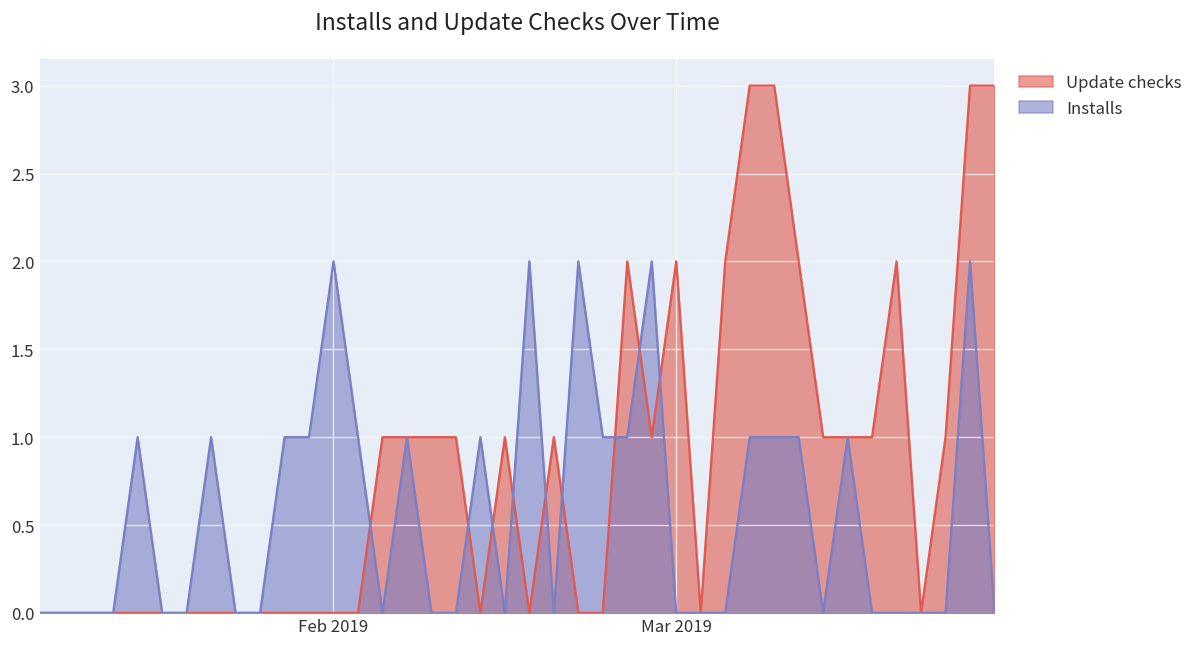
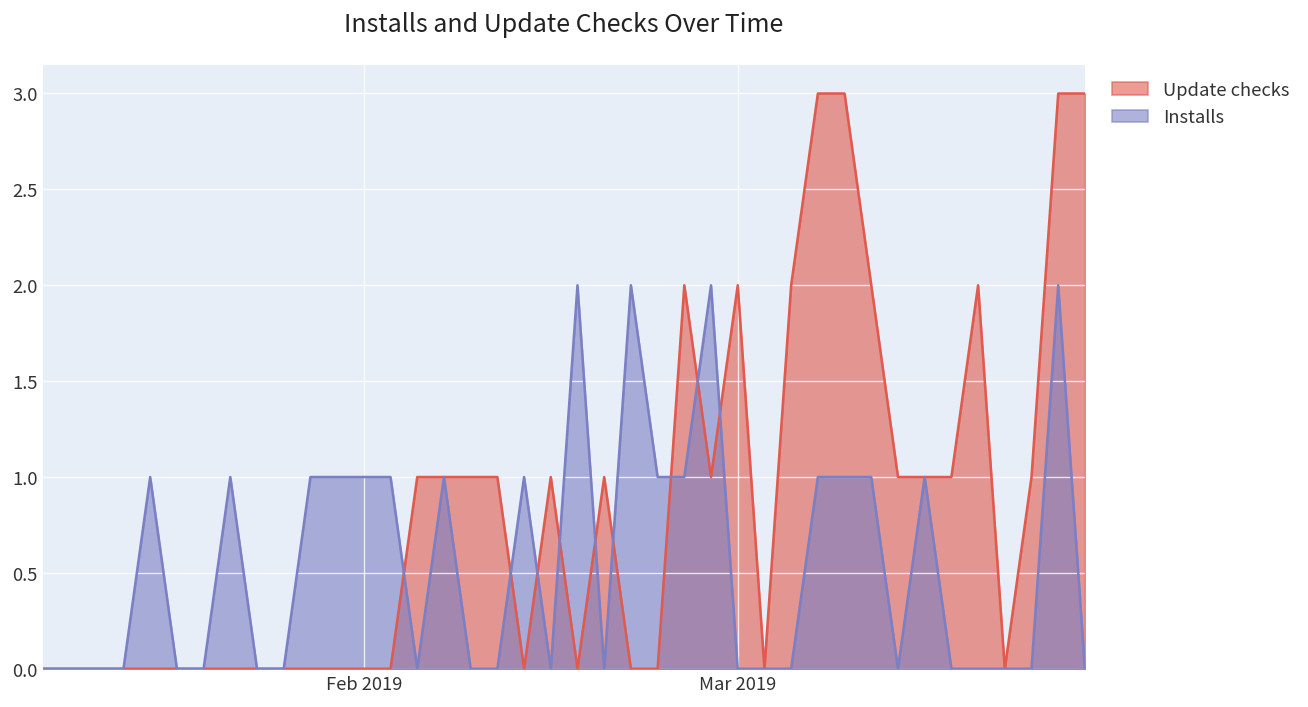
Installs, Feb 2019: 2 -> 1
